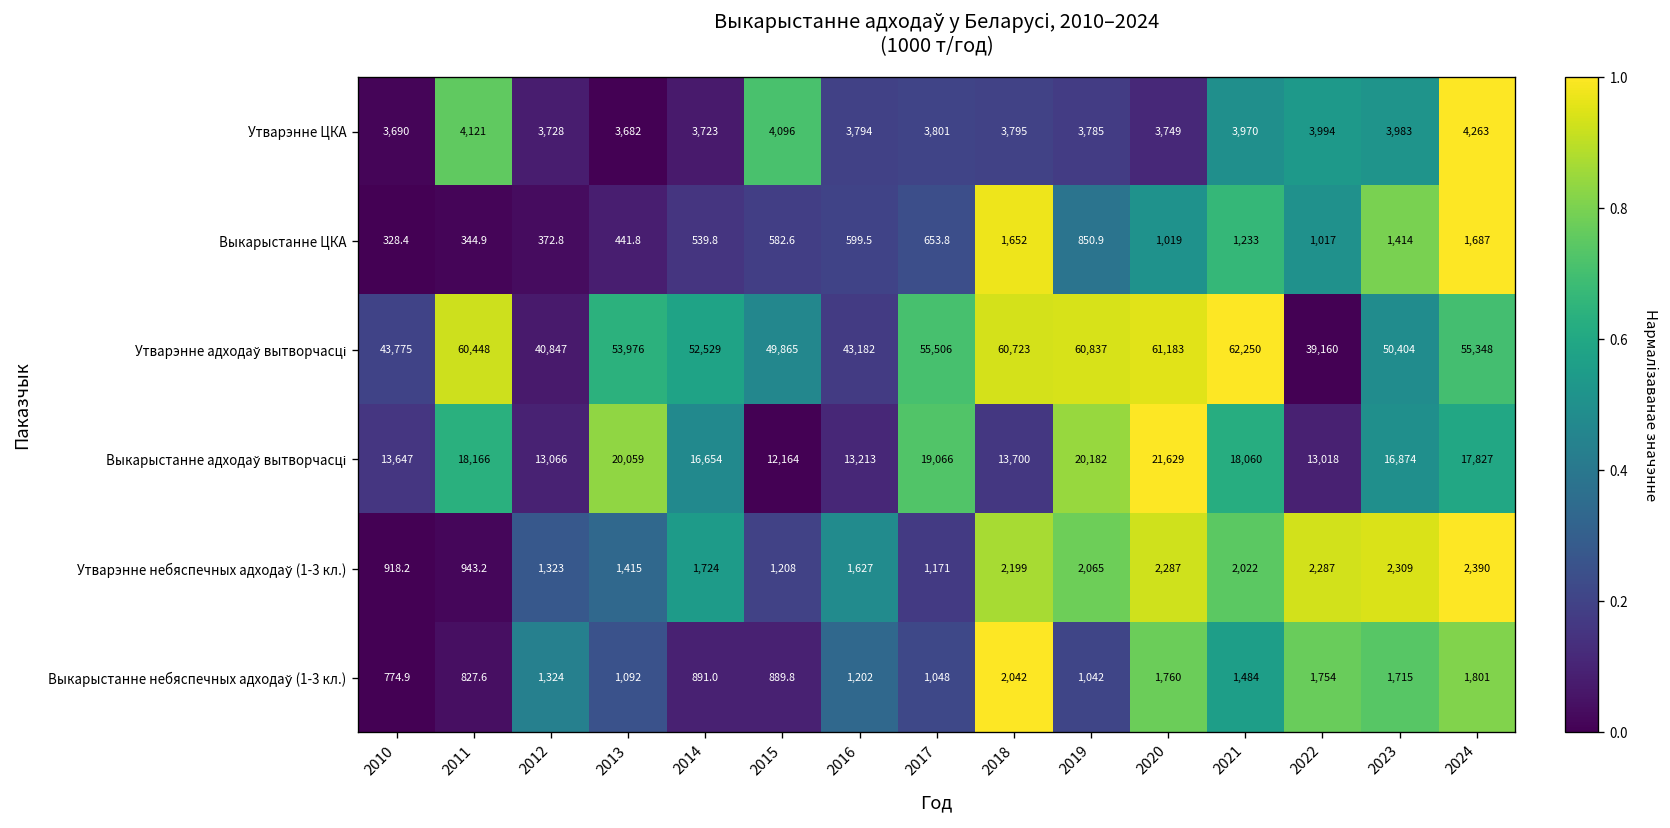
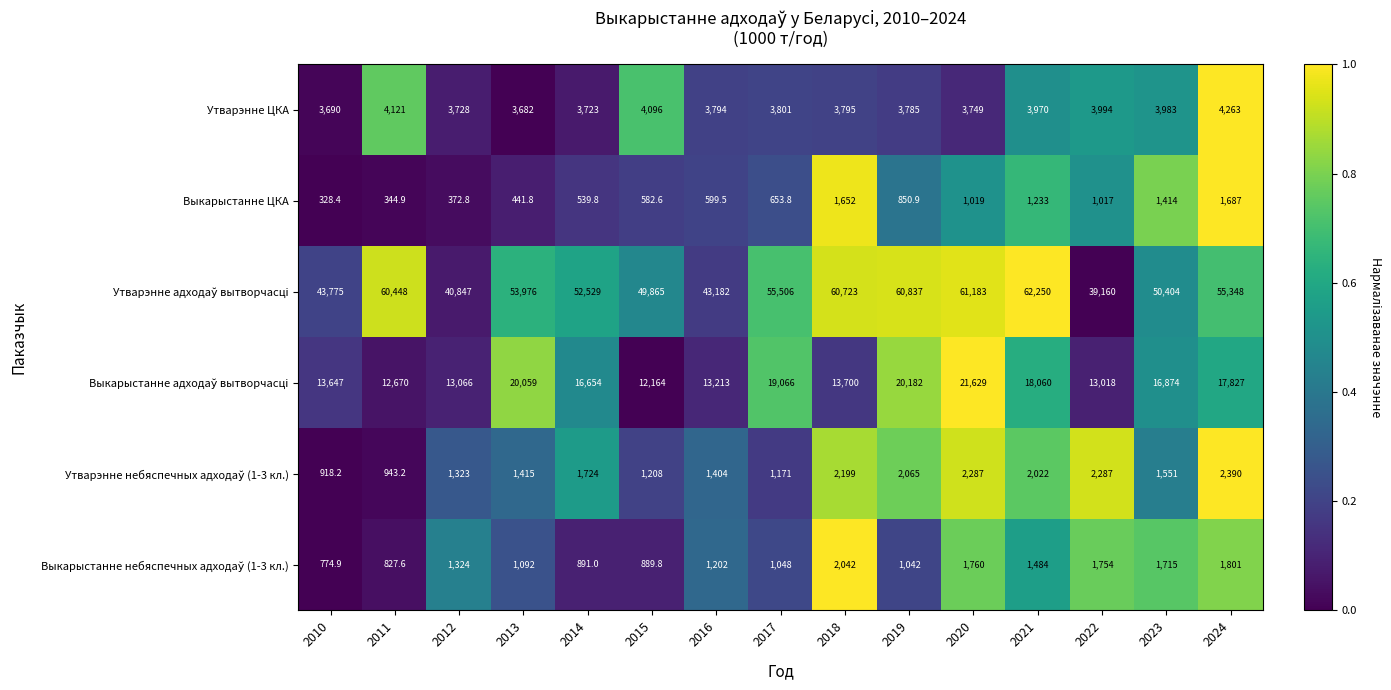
Выкарыстанне адходаў вытворчасці, 2011: 18,166 -> 12,670
Утварэнне небяспечных адходаў (1-3 кл.), 2016: 1,627 -> 1,404
Утварэнне небяспечных адходаў (1-3 кл.), 2023: 2,309 -> 1,551
